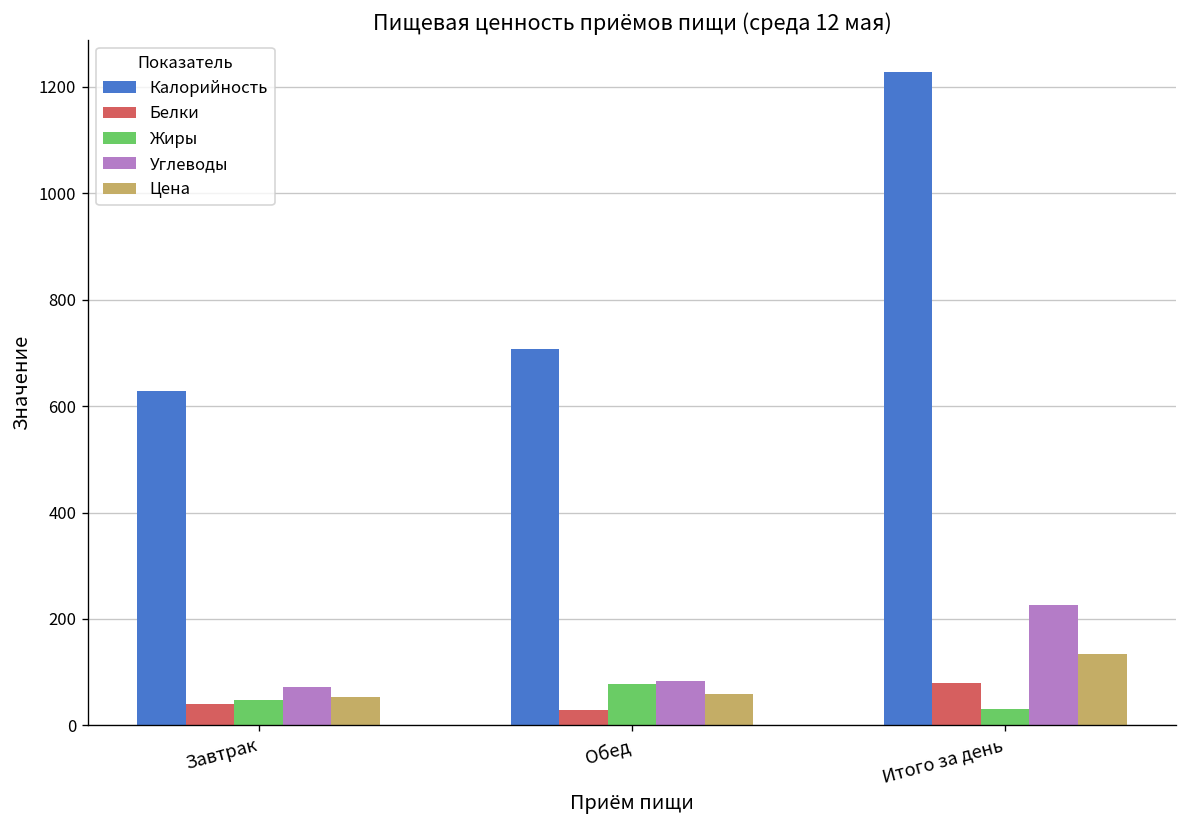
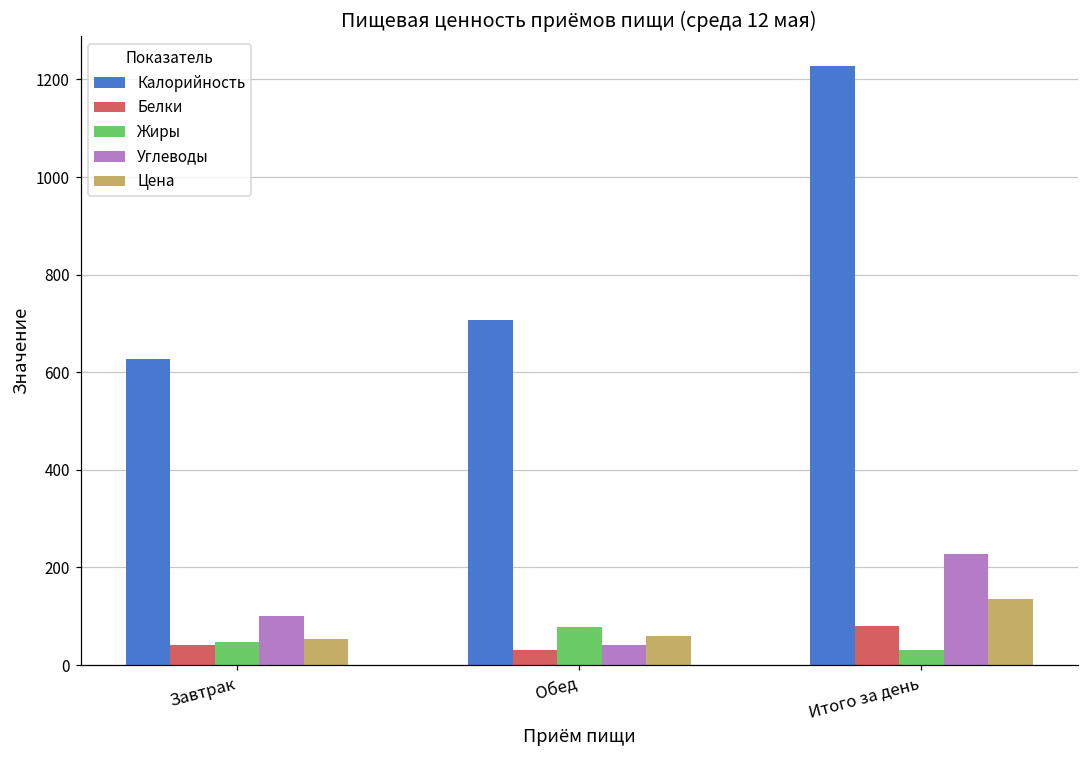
Углеводы, Завтрак: 70 -> 100
Углеводы, Обед: 80 -> 40
